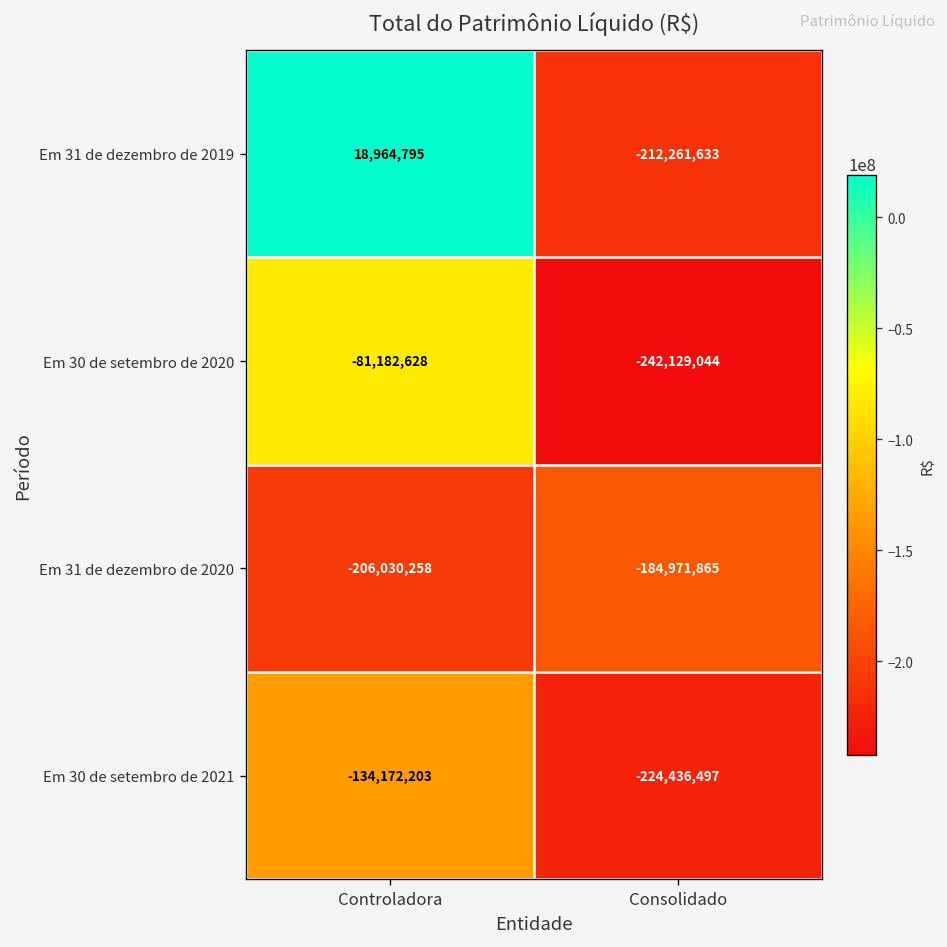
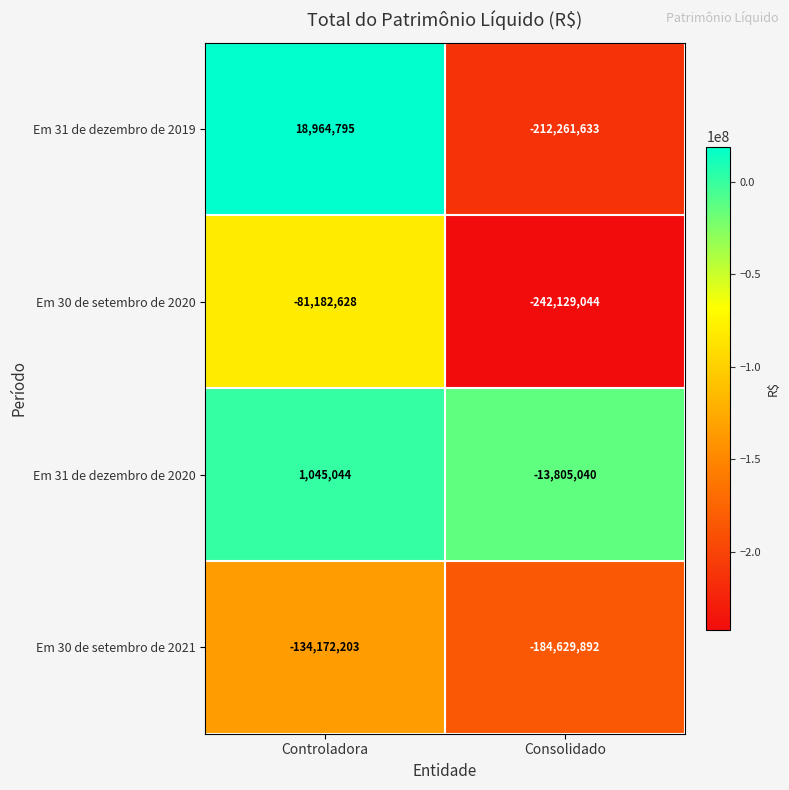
Em 31 de dezembro de 2020, Controladora: -206,030,258 -> 1,045,044
Em 31 de dezembro de 2020, Consolidado: -184,971,865 -> -13,805,040
Em 30 de setembro de 2021, Consolidado: -224,436,497 -> -184,629,892
